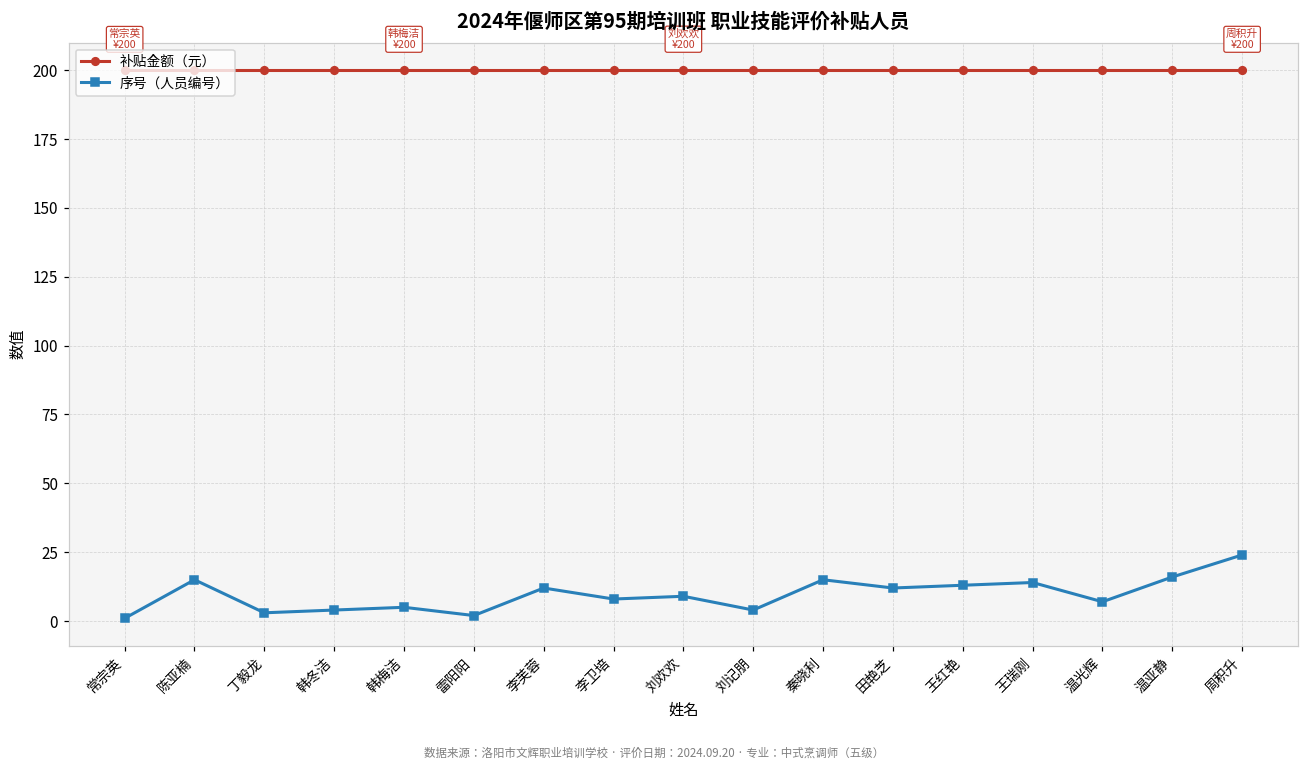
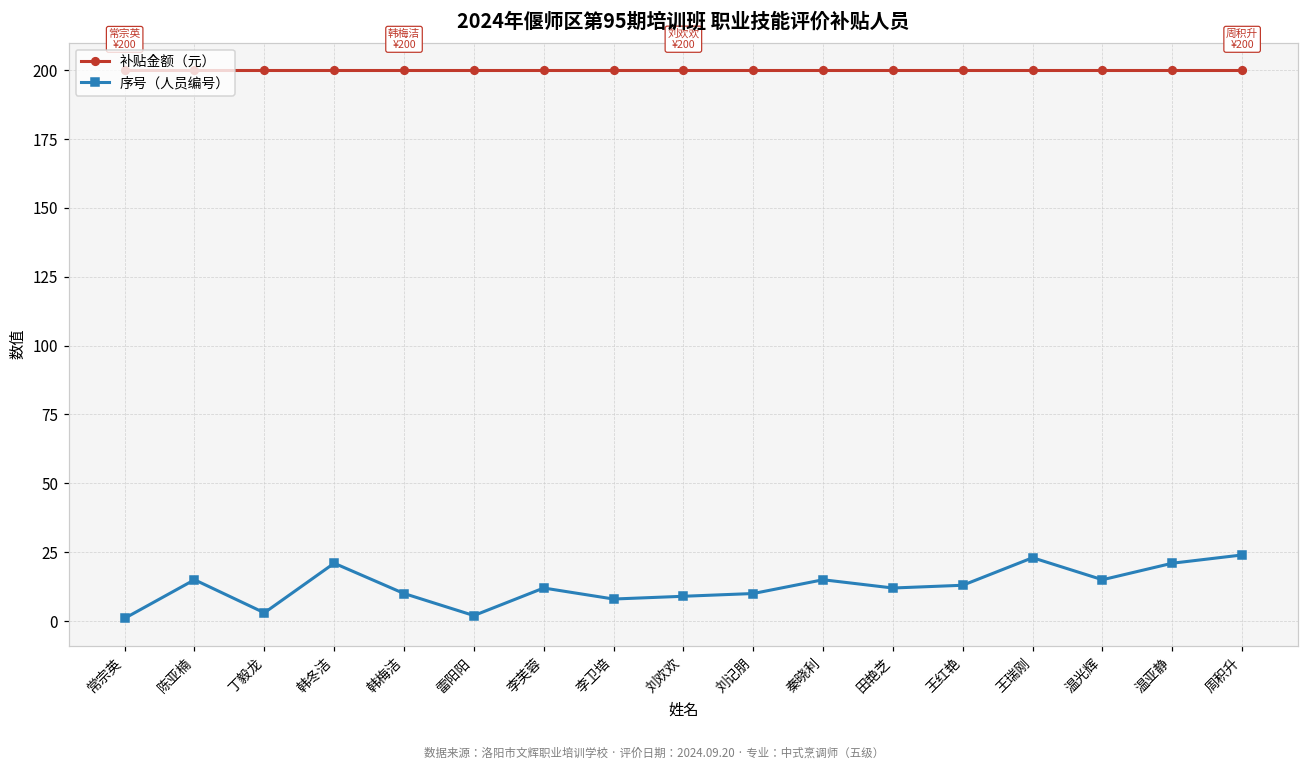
序号（人员编号）, 韩冬洁: 4 -> 21
序号（人员编号）, 韩梅洁: 5 -> 10
序号（人员编号）, 刘记朋: 4 -> 10
序号（人员编号）, 王瑞刚: 14 -> 23
序号（人员编号）, 温光辉: 7 -> 15
序号（人员编号）, 温亚静: 16 -> 21
